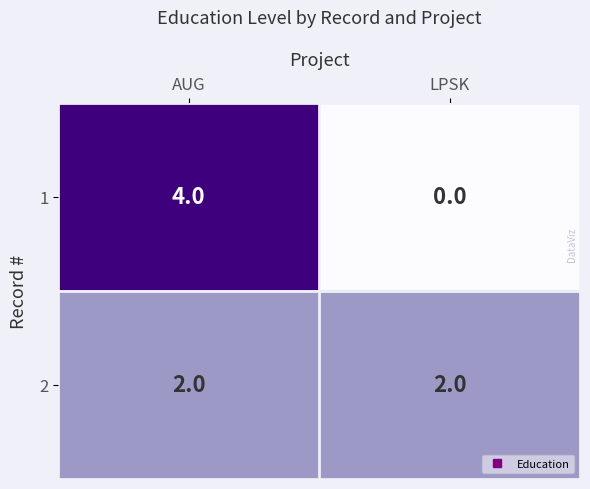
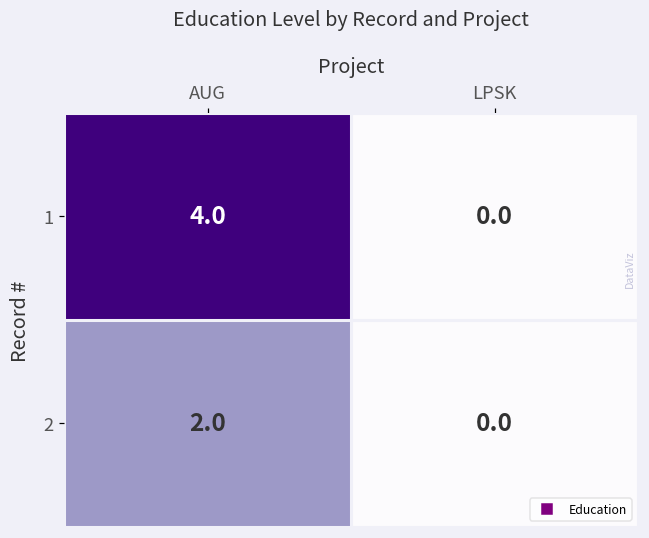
2, LPSK: 2.0 -> 0.0
